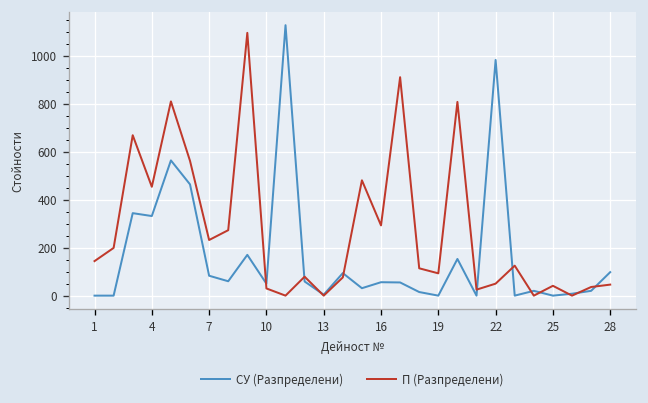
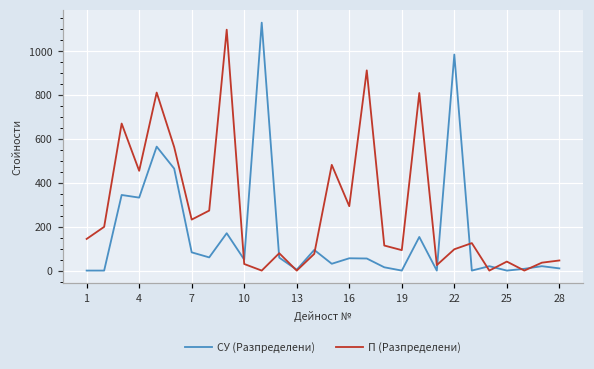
П (Разпределени), 22: 50 -> 100
СУ (Разпределени), 28: 100 -> 10
